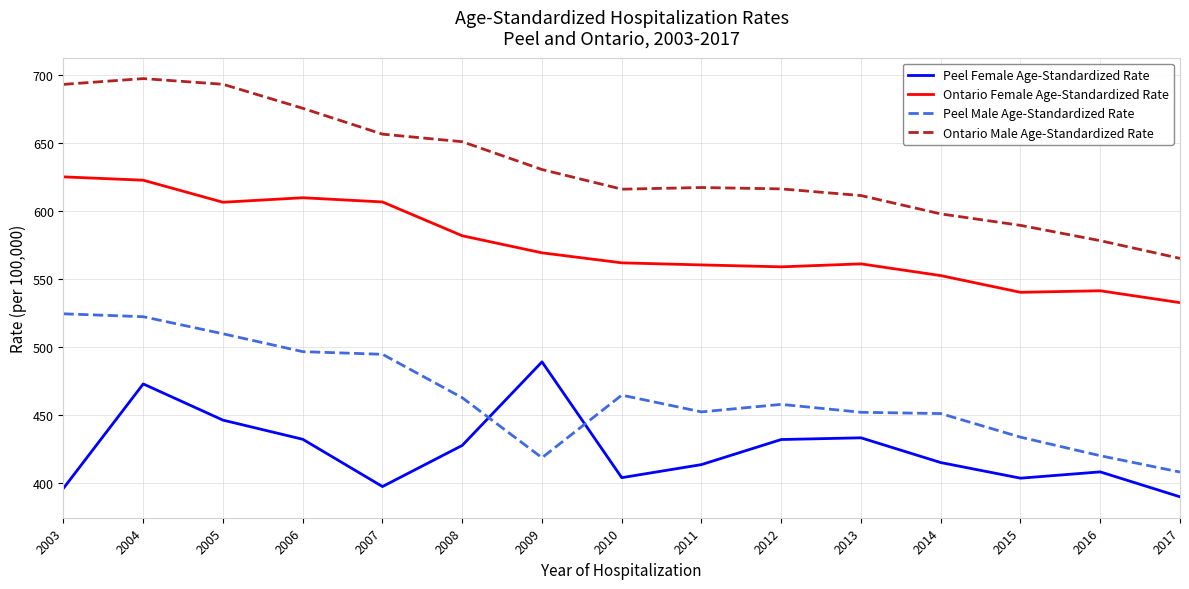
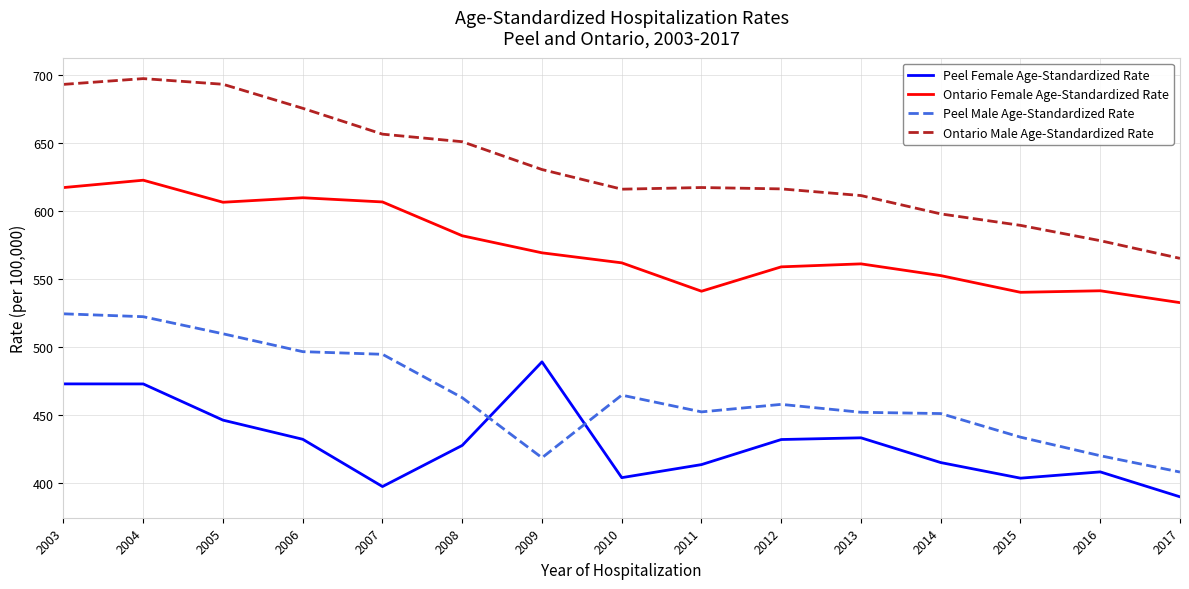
Peel Female Age-Standardized Rate, 2003: 396 -> 473
Ontario Female Age-Standardized Rate, 2003: 625 -> 617
Ontario Female Age-Standardized Rate, 2011: 560 -> 541
